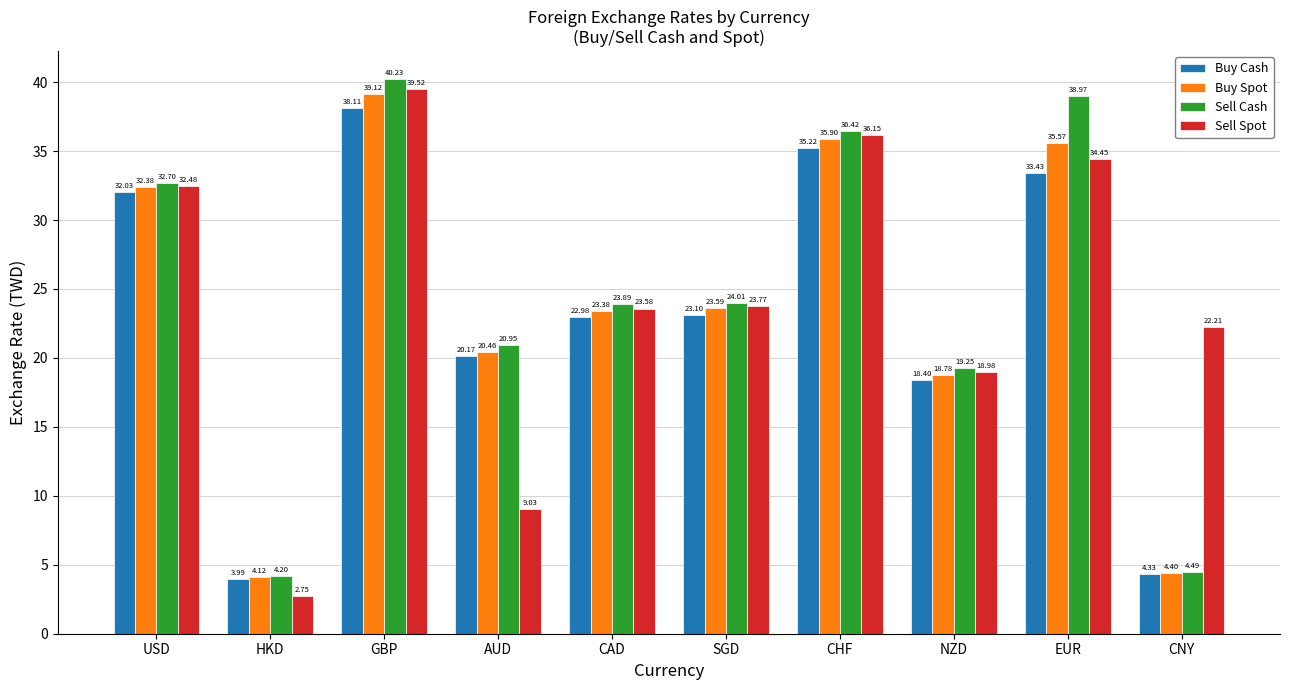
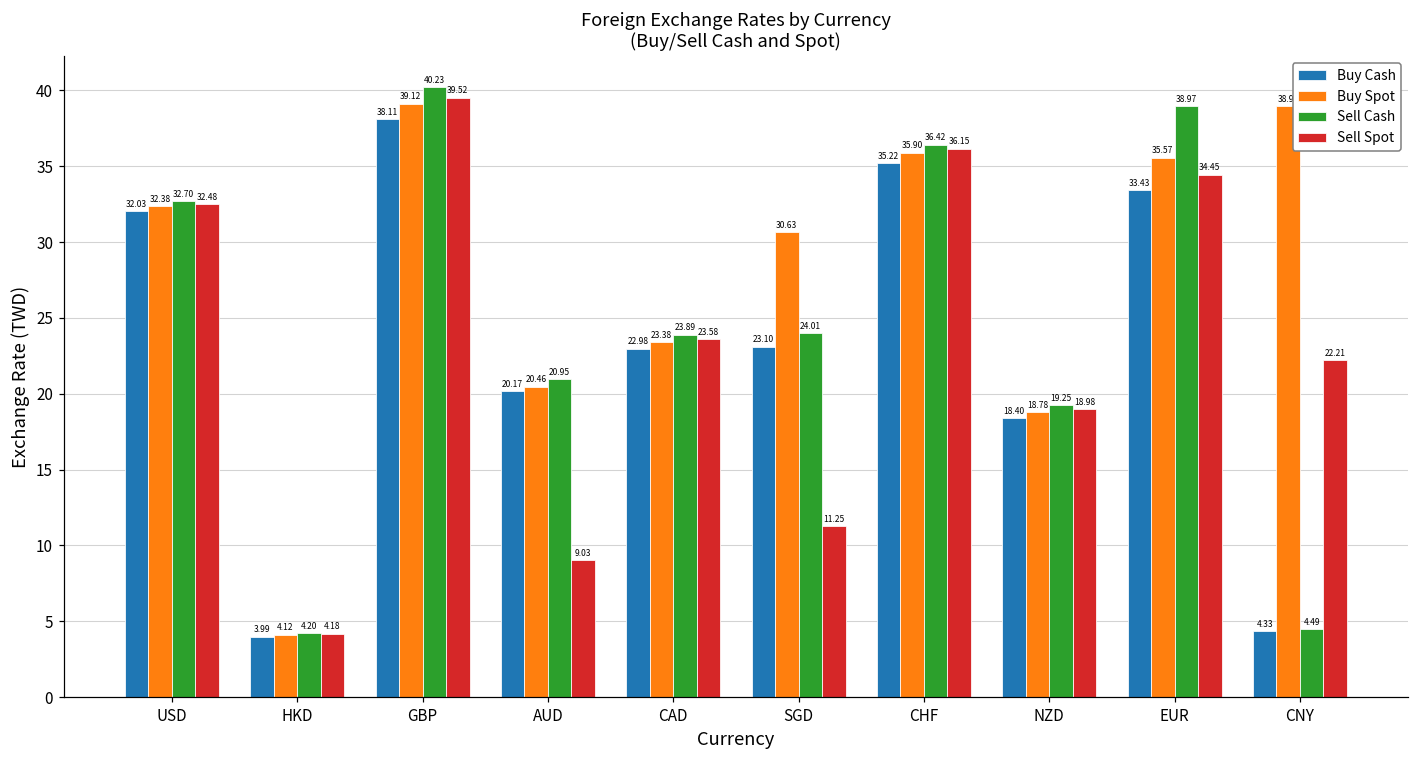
Sell Spot, HKD: 2.75 -> 4.18
Buy Spot, SGD: 23.59 -> 30.63
Sell Spot, SGD: 23.77 -> 11.25
Buy Spot, CNY: 4.4 -> 39.0
